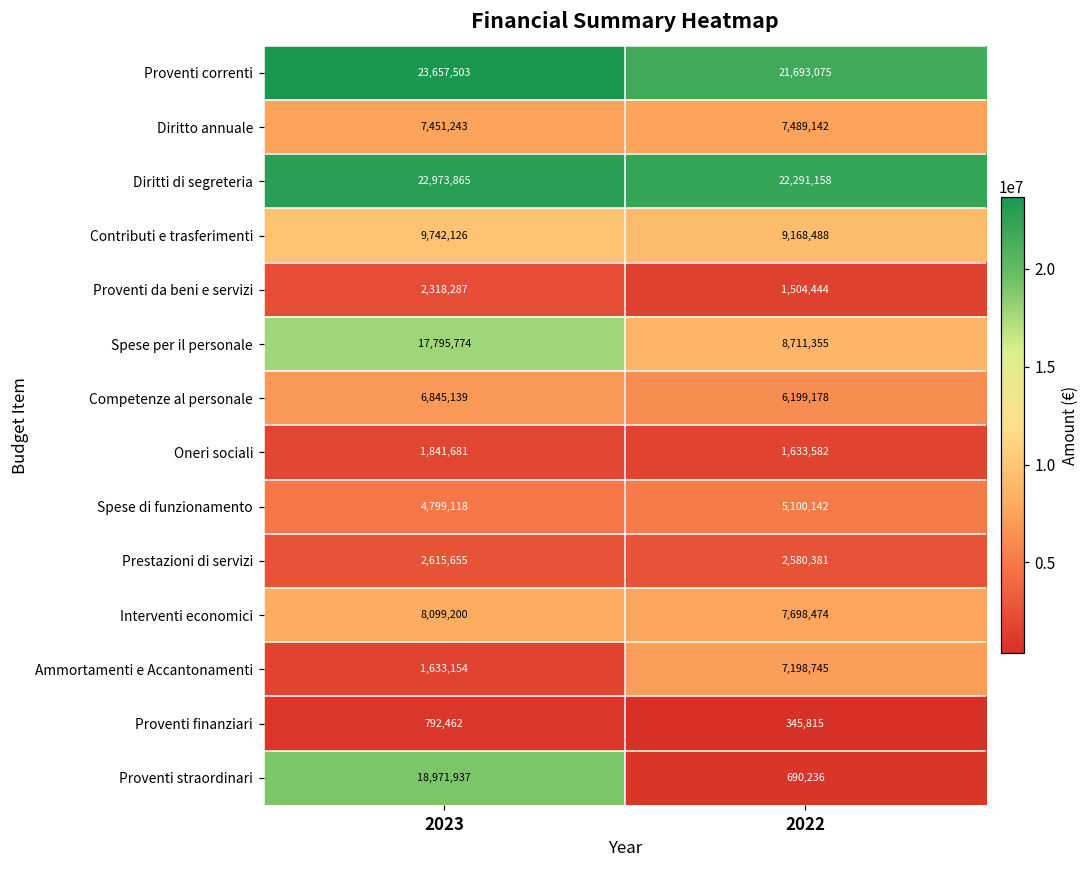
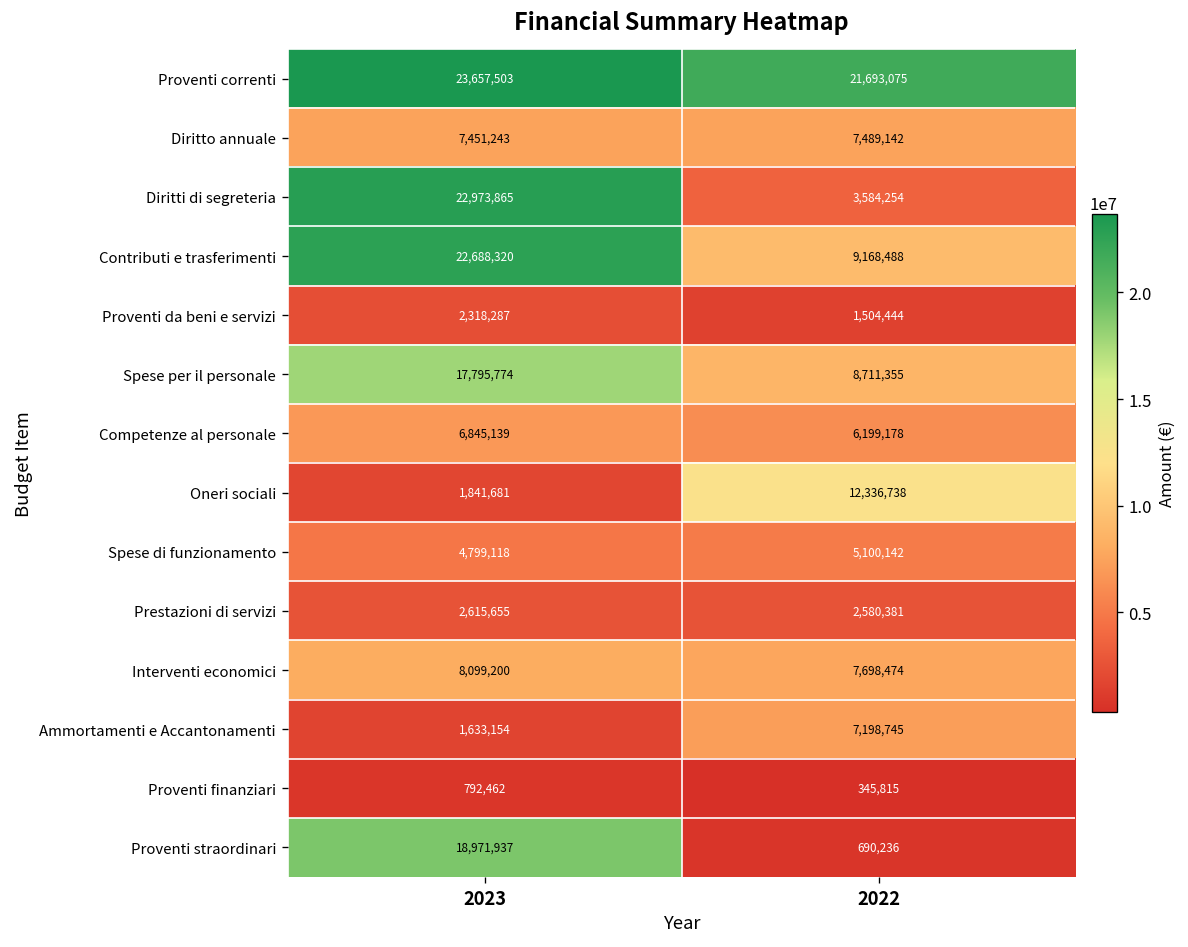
Diritti di segreteria, 2022: 22,291,158 -> 3,584,254
Contributi e trasferimenti, 2023: 9,742,126 -> 22,688,320
Oneri sociali, 2022: 1,633,582 -> 12,336,738
